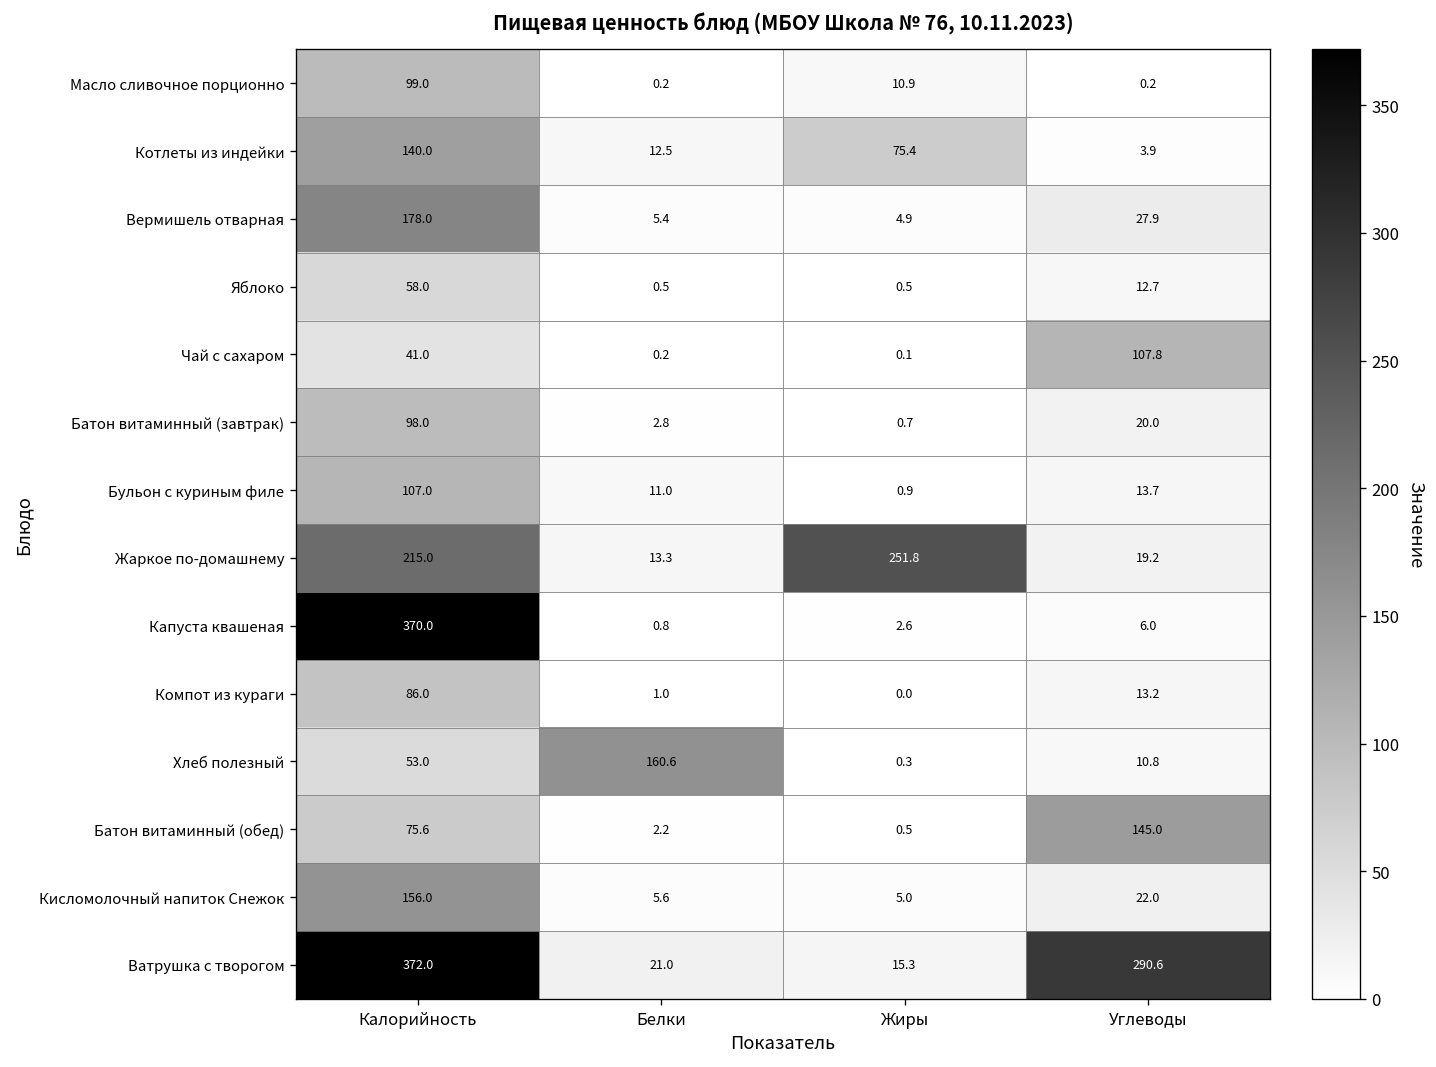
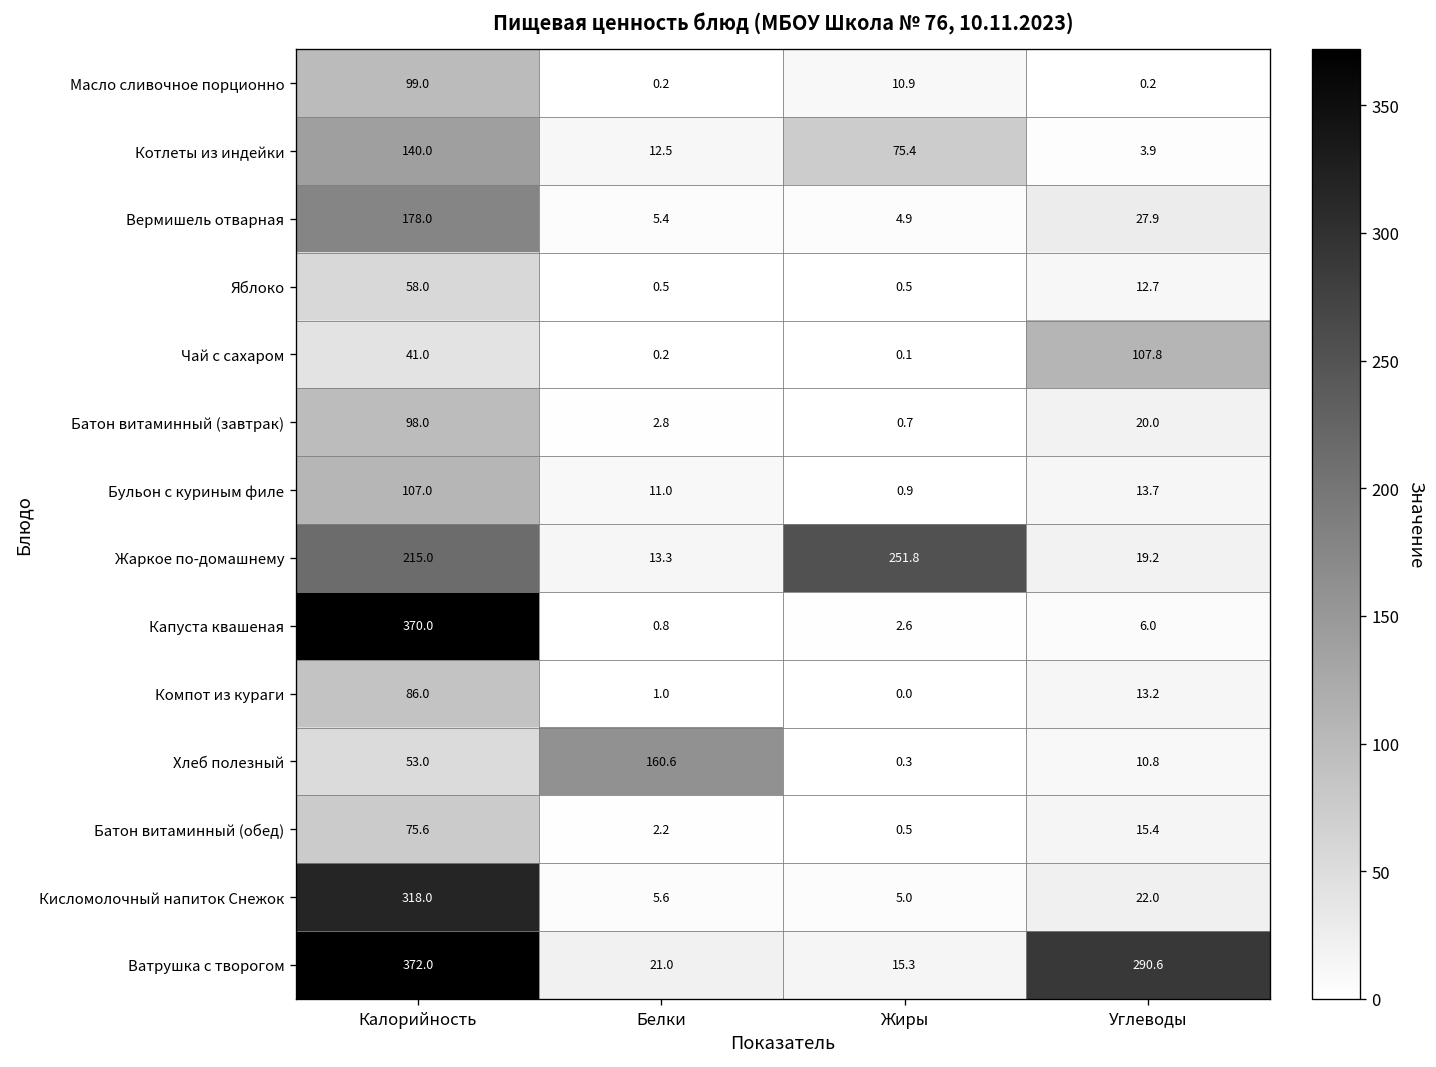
Батон витаминный (обед), Углеводы: 145.0 -> 15.4
Кисломолочный напиток Снежок, Калорийность: 156.0 -> 318.0
